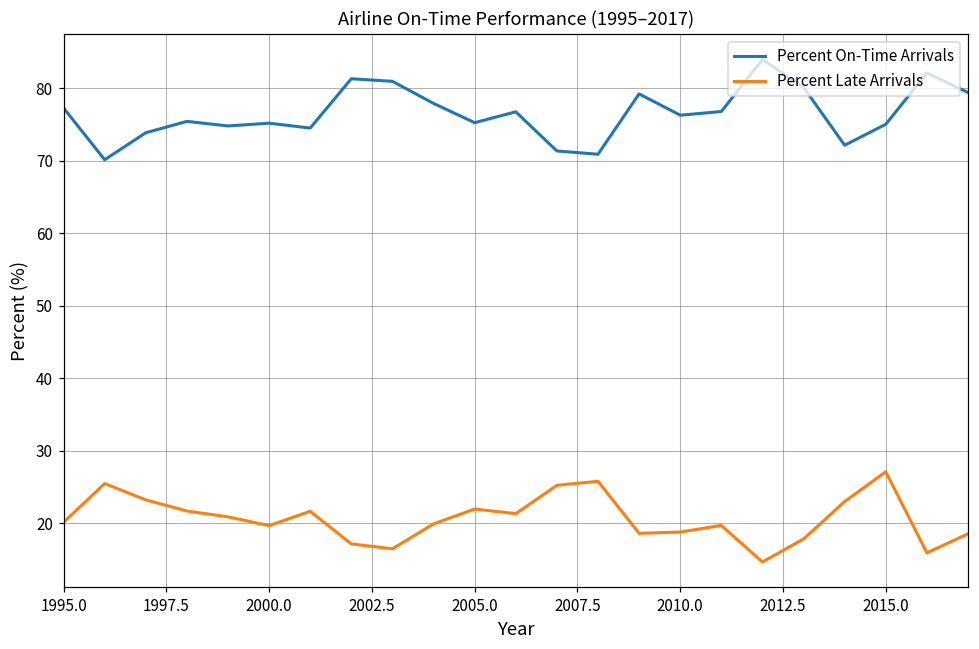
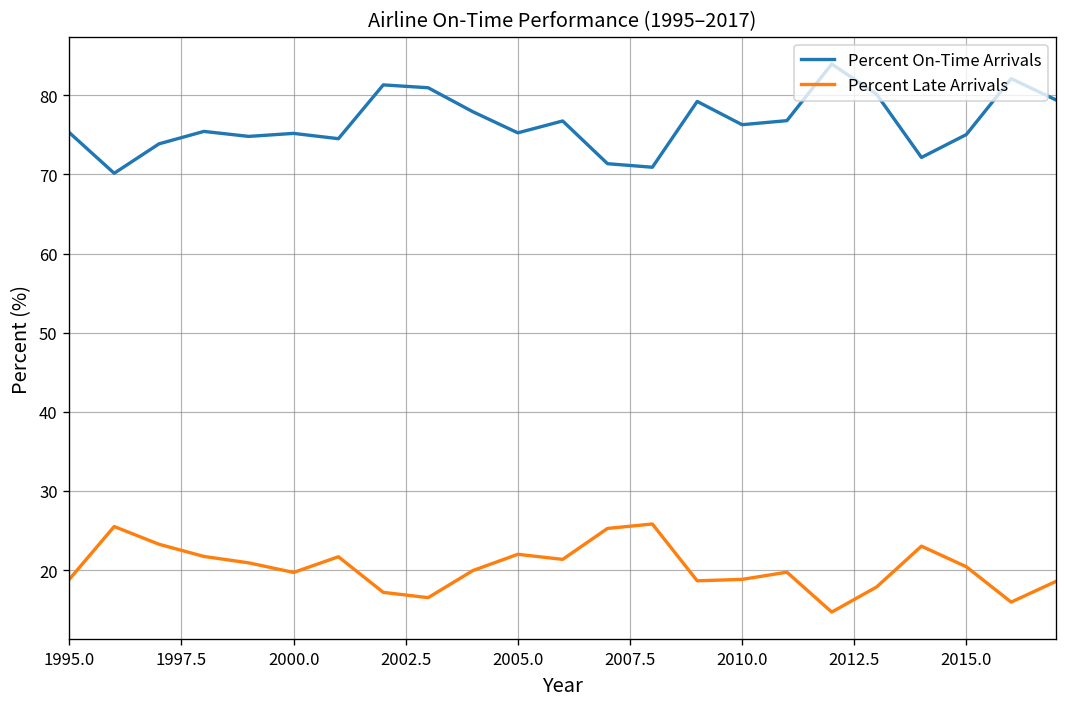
Percent On-Time Arrivals, 1995.0: 77 -> 75
Percent Late Arrivals, 1995.0: 20 -> 19
Percent Late Arrivals, 2015.0: 27 -> 20
